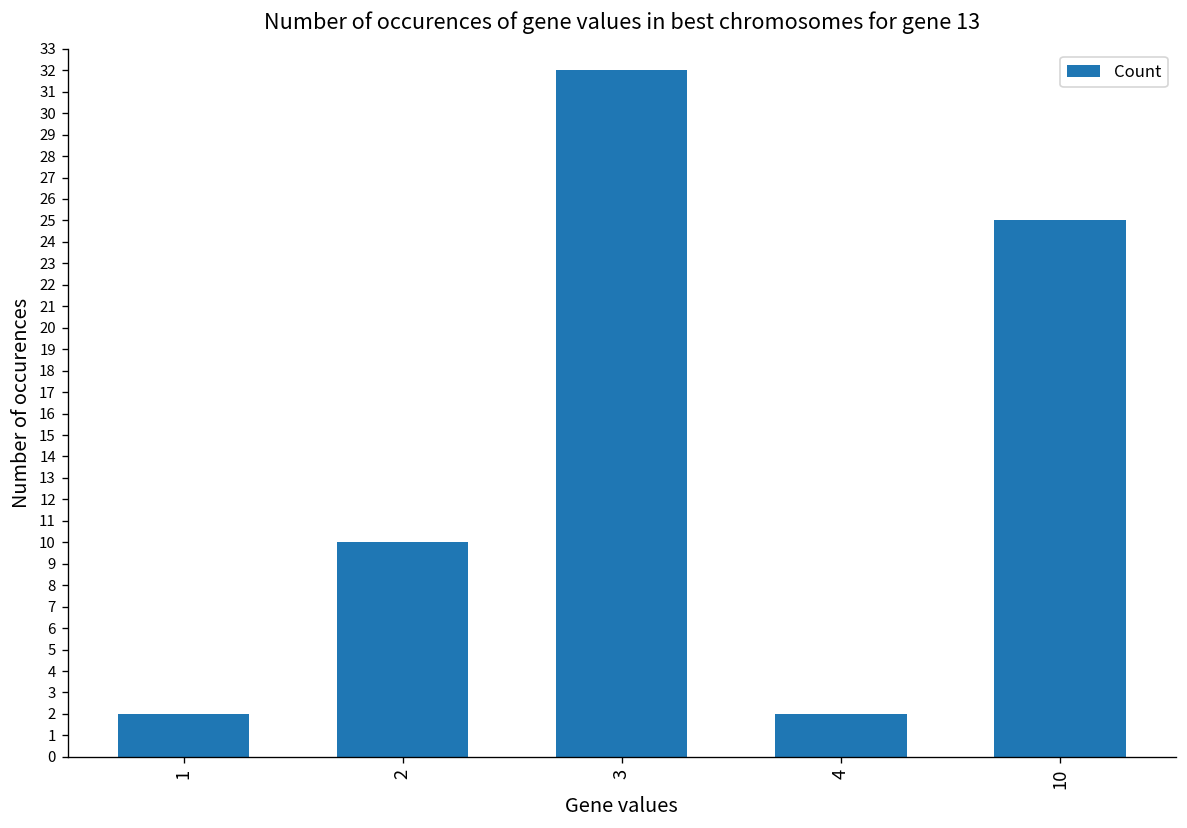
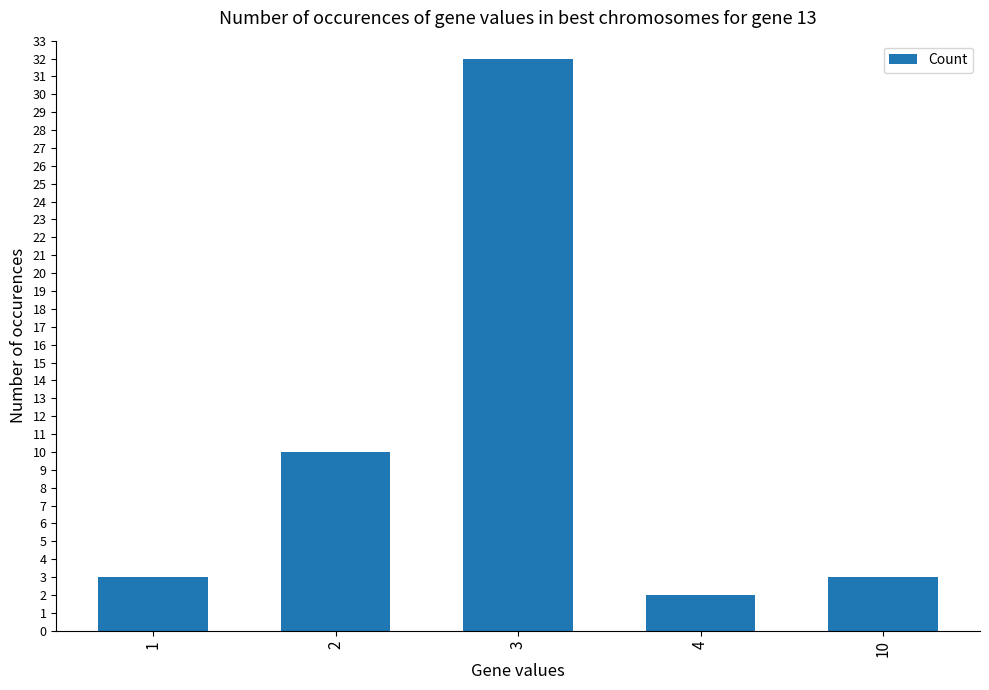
1: 2 -> 3
10: 25 -> 3
